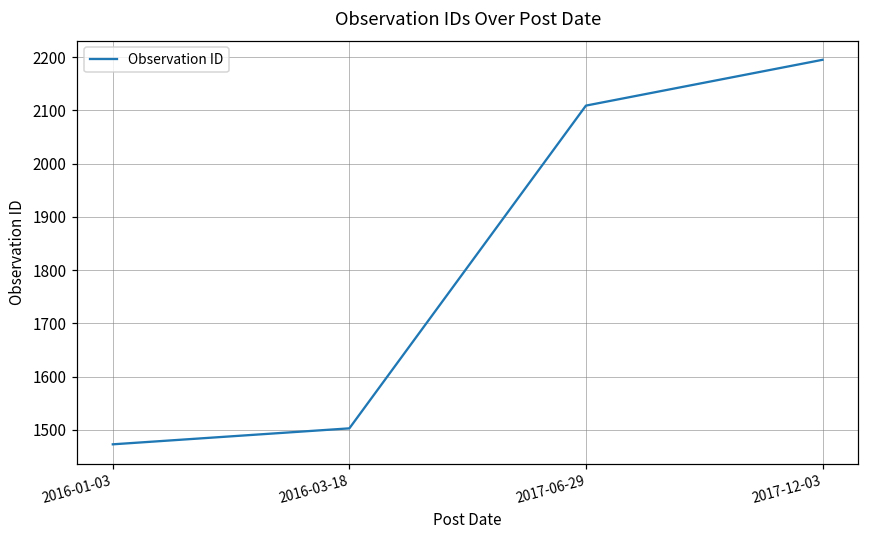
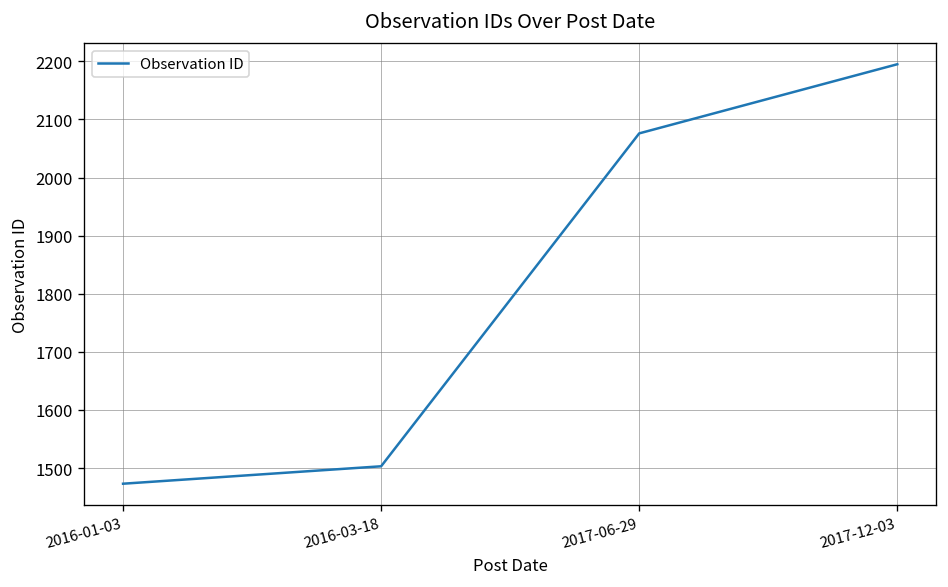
2017-06-29: 2110 -> 2080
